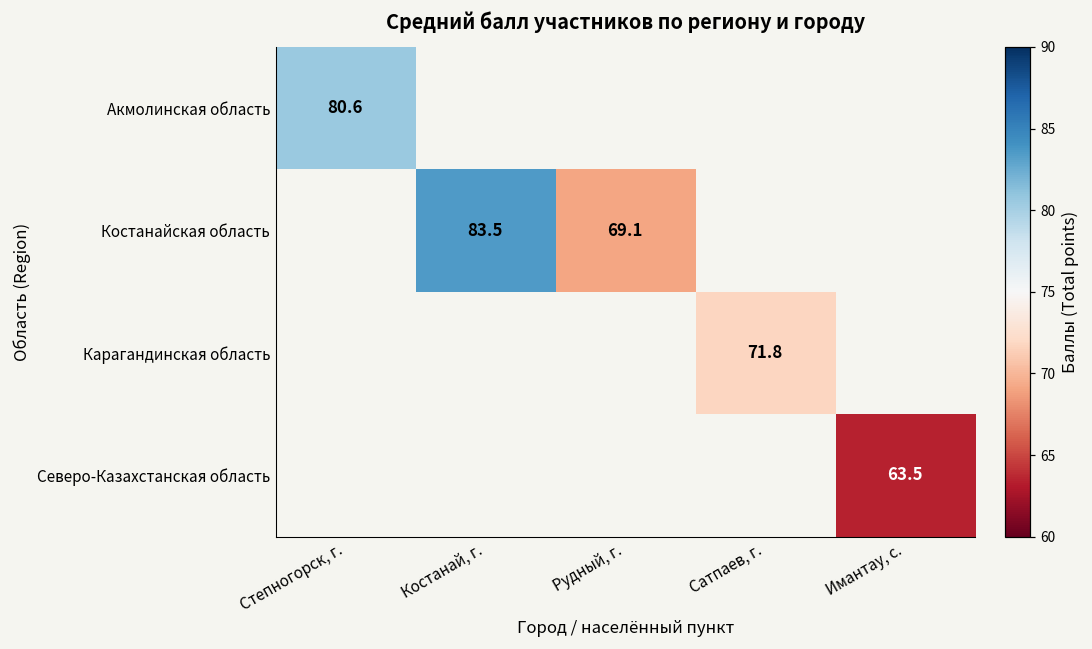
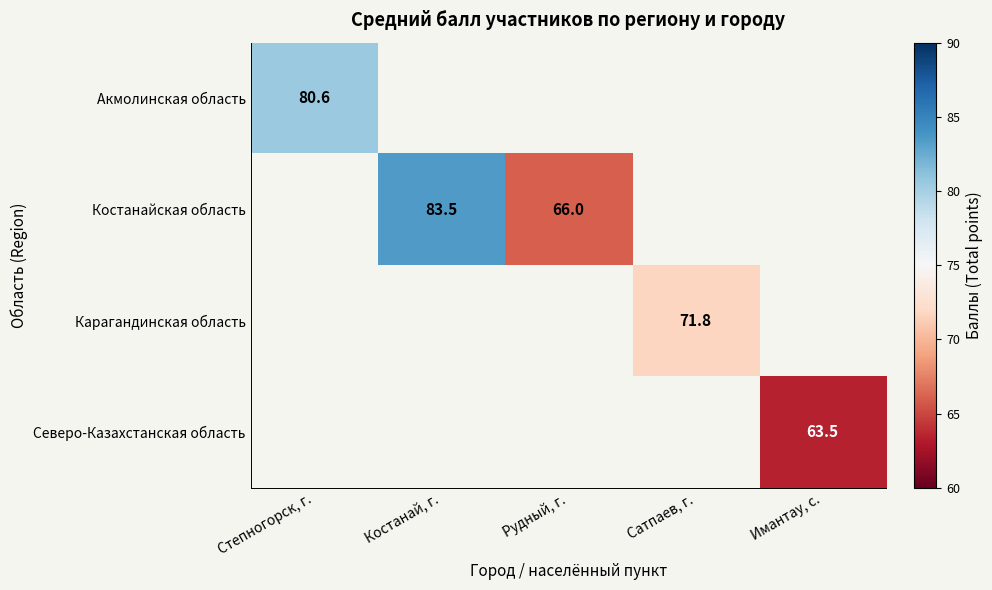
Костанайская область, Рудный, г.: 69.1 -> 66.0
